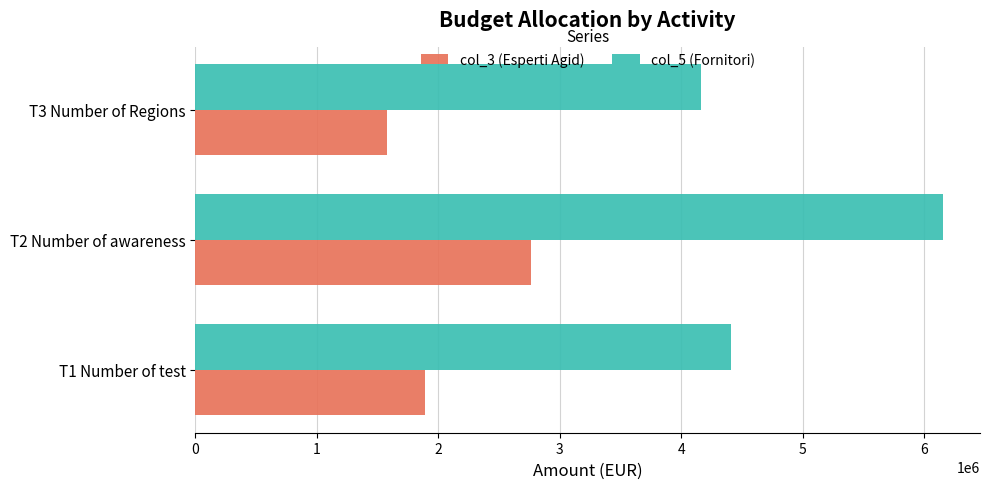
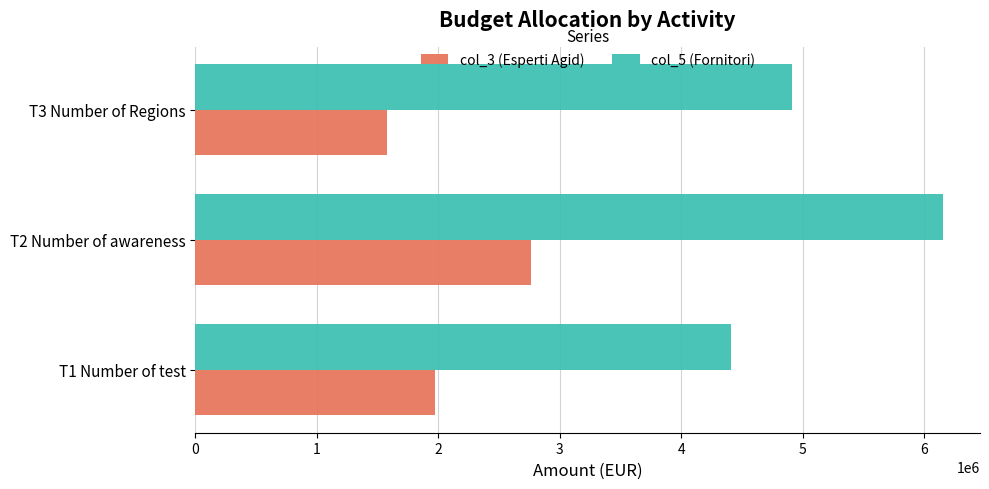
col_5 (Fornitori), T3 Number of Regions: 4170000 -> 4910000
col_3 (Esperti Agid), T1 Number of test: 1890000 -> 1970000
